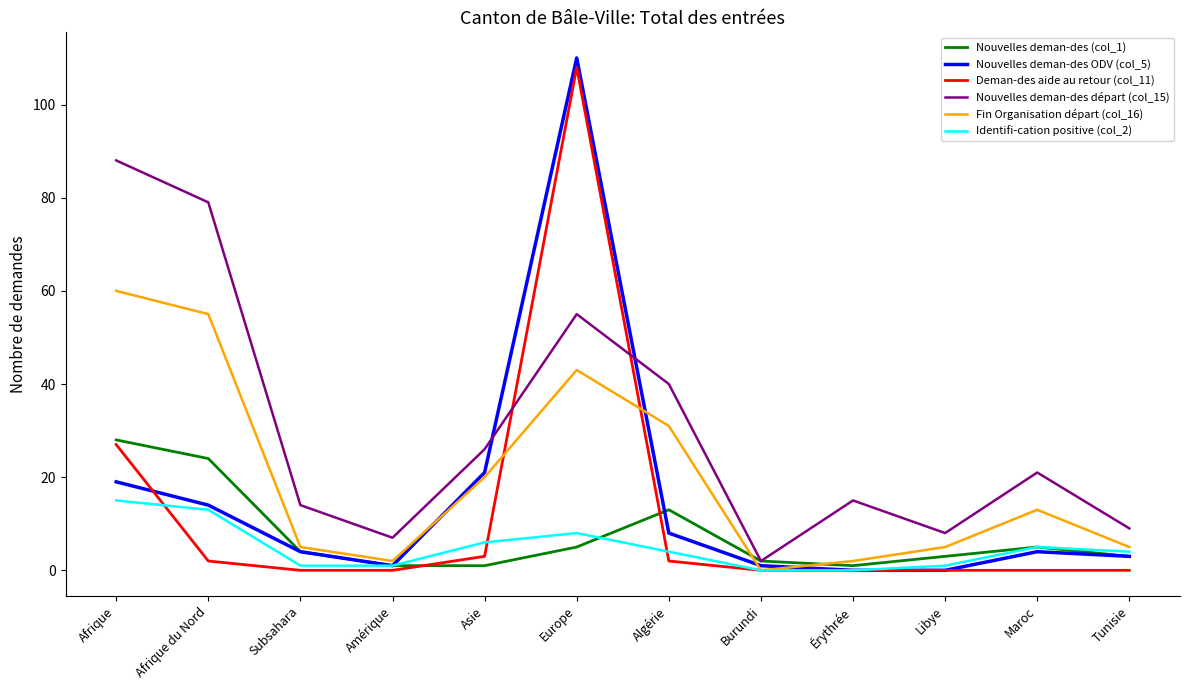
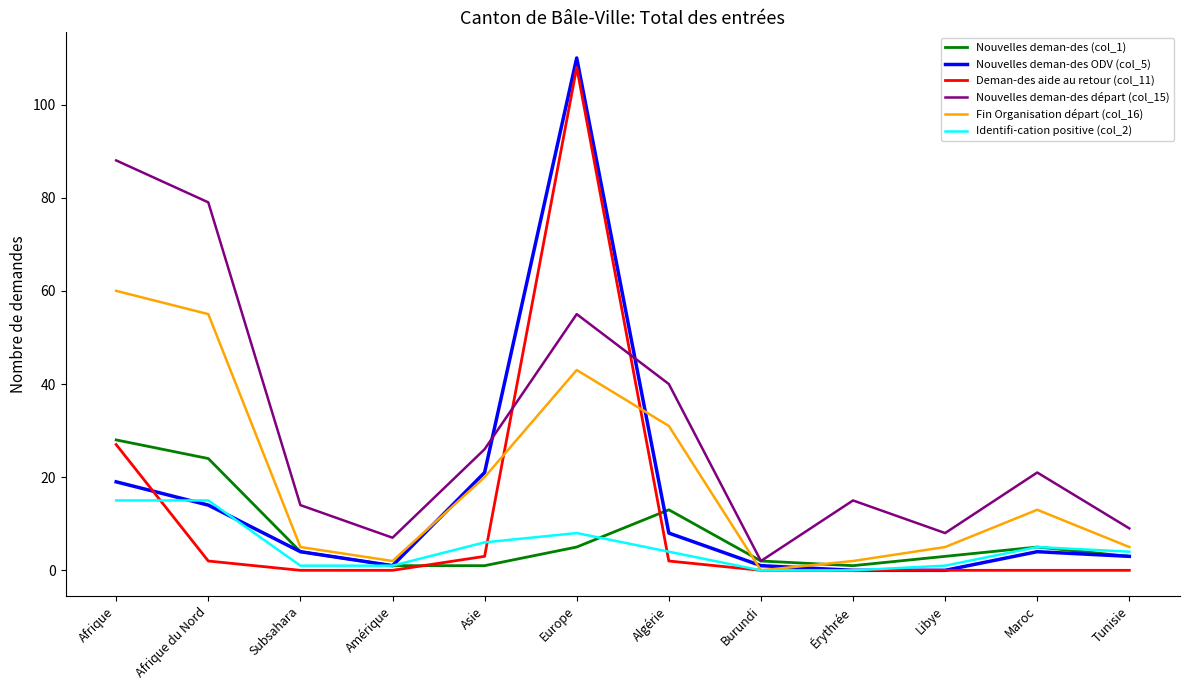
Identifi-cation positive (col_2), Afrique du Nord: 13 -> 15
